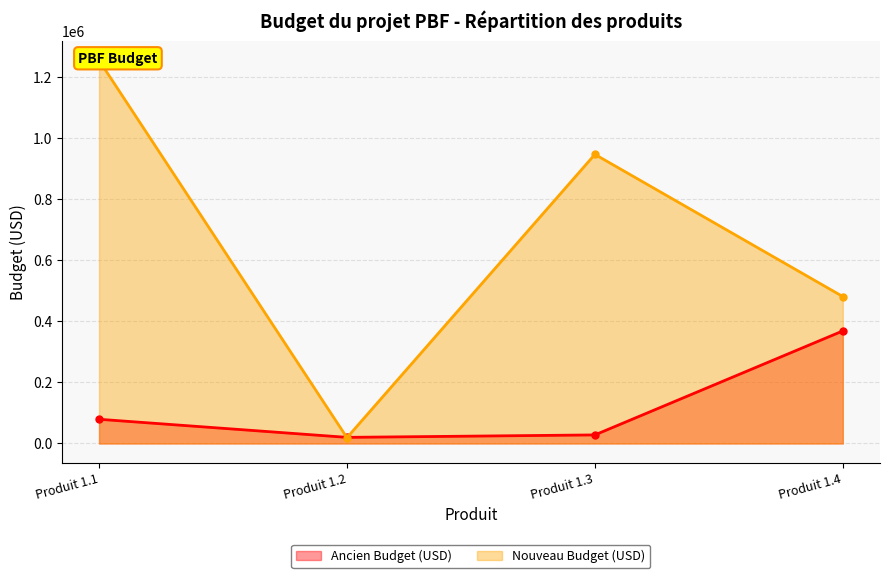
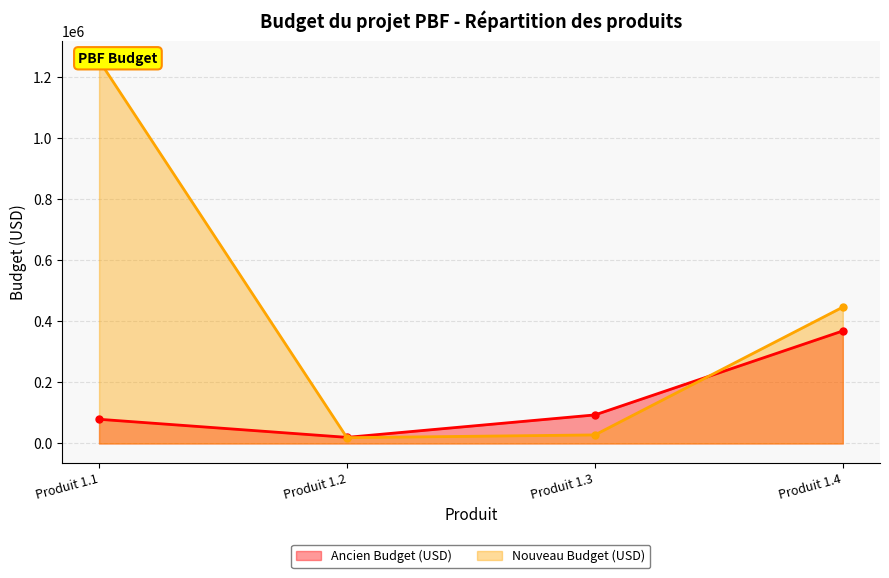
Ancien Budget (USD), Produit 1.3: 30000 -> 90000
Nouveau Budget (USD), Produit 1.3: 950000 -> 30000
Nouveau Budget (USD), Produit 1.4: 480000 -> 450000
